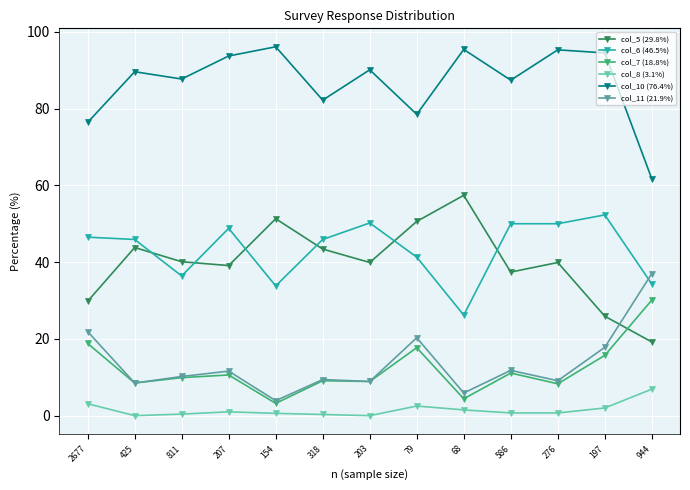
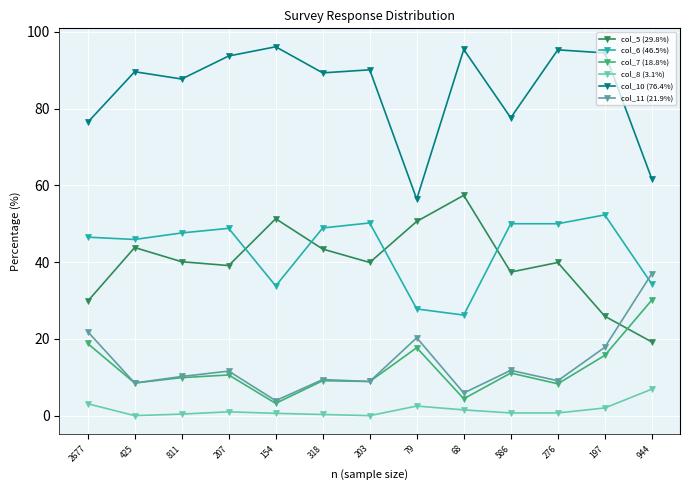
col_6 (46.5%), 811: 36 -> 48
col_6 (46.5%), 318: 46 -> 49
col_10 (76.4%), 318: 82 -> 89
col_6 (46.5%), 79: 41 -> 28
col_10 (76.4%), 79: 79 -> 56
col_10 (76.4%), 586: 87 -> 78
